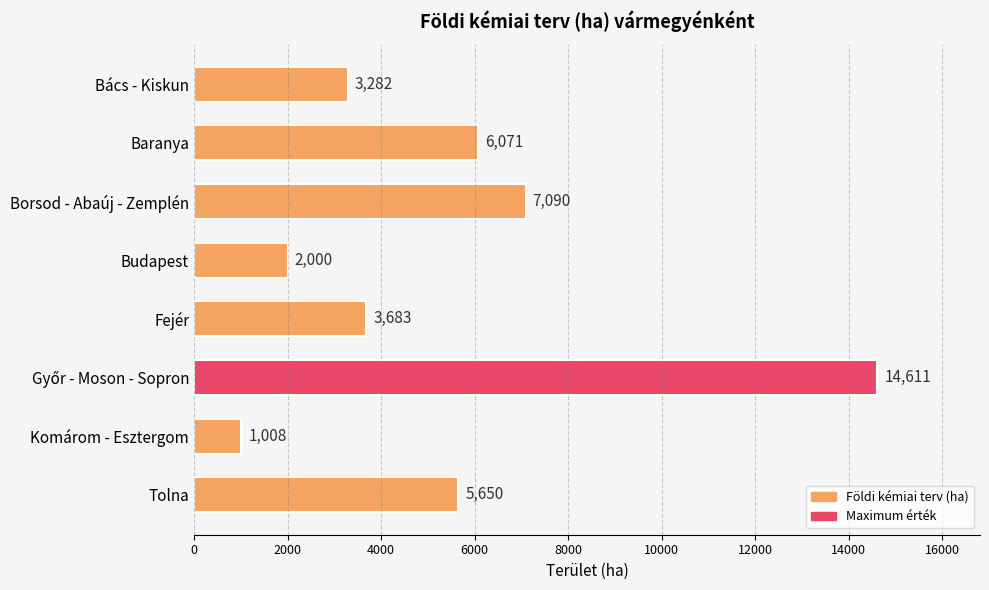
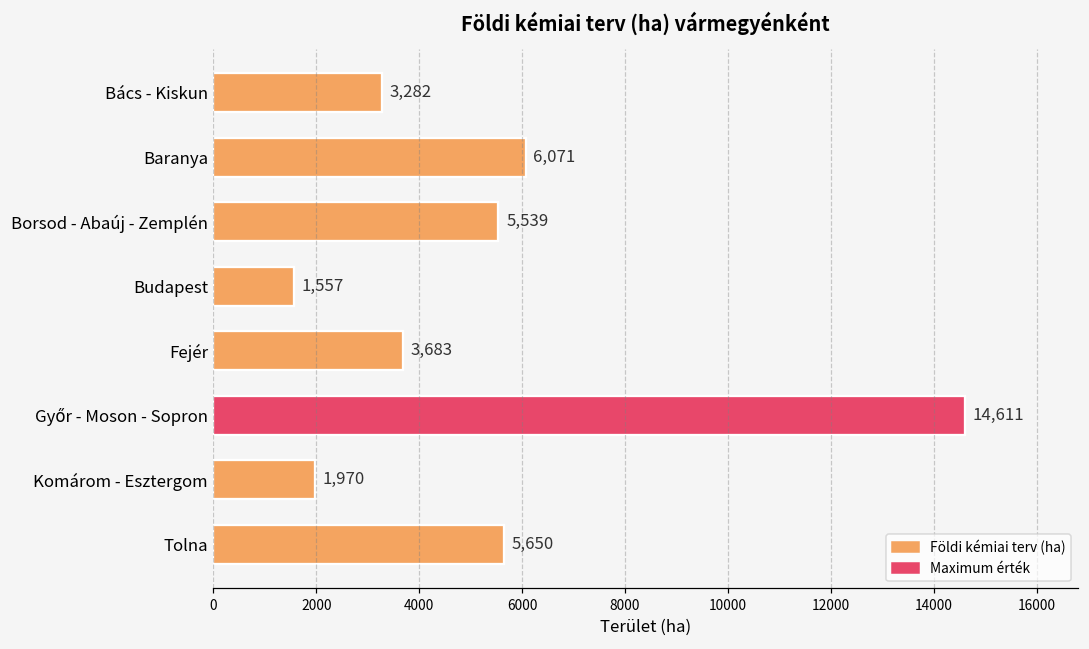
Borsod - Abaúj - Zemplén: 7,090 -> 5,539
Budapest: 2,000 -> 1,557
Komárom - Esztergom: 1,008 -> 1,970
